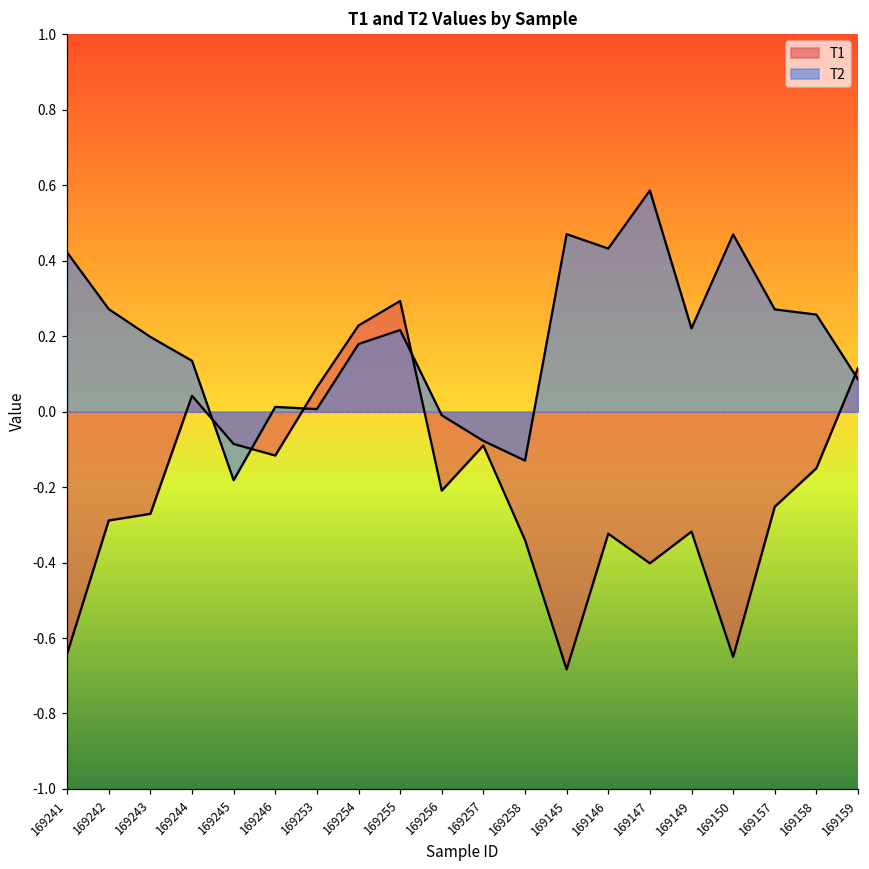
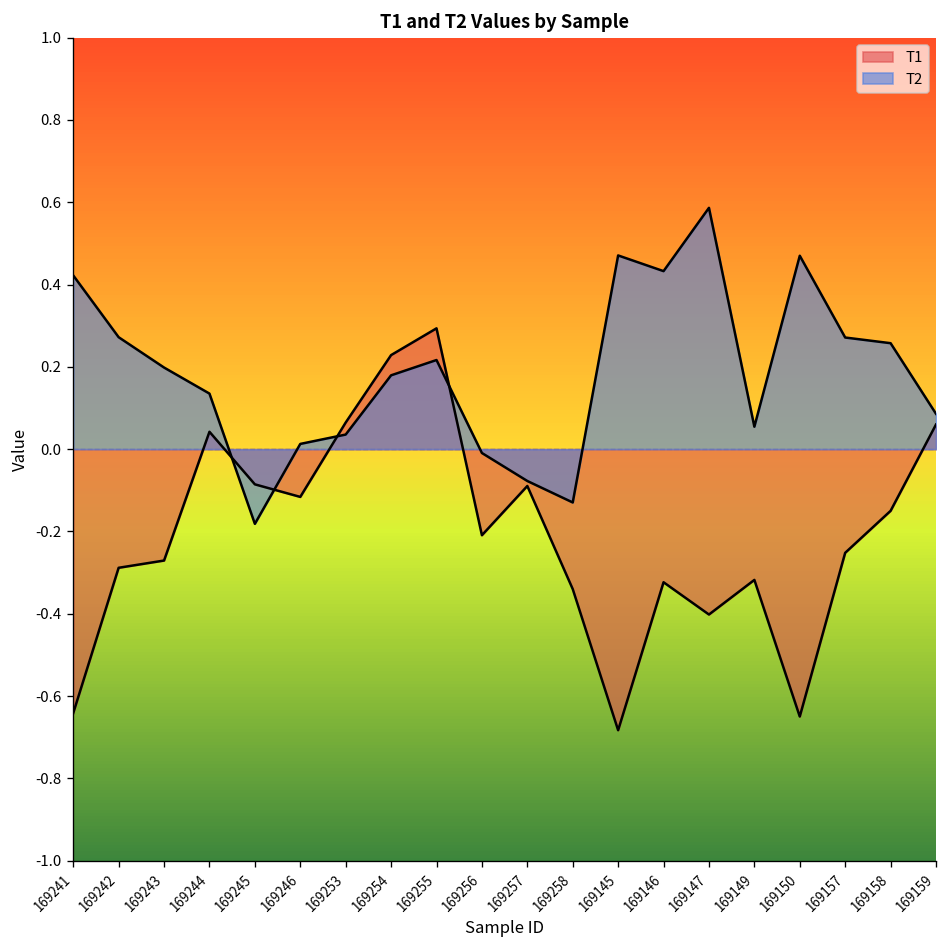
T2, 169253: 0.01 -> 0.04
T2, 169149: 0.22 -> 0.05
T1, 169159: 0.12 -> 0.06
